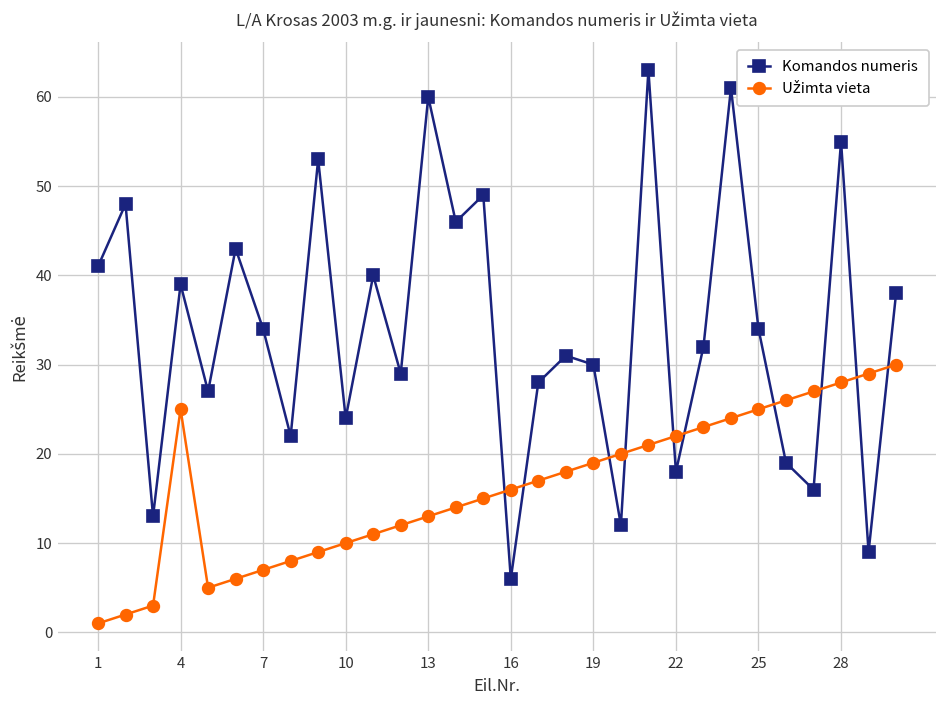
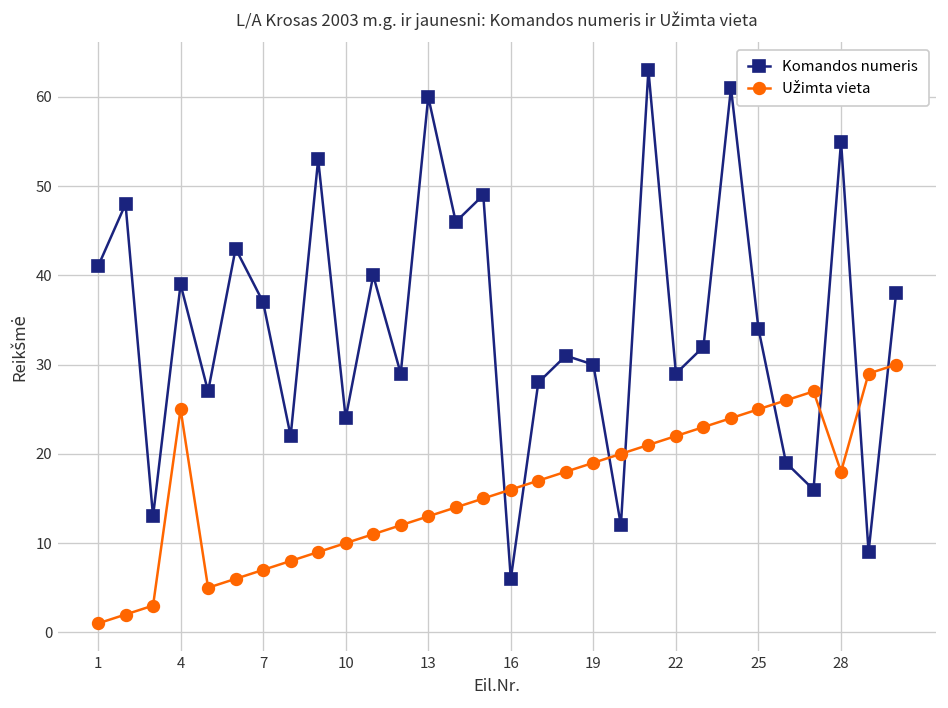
Komandos numeris, 7: 34 -> 37
Komandos numeris, 22: 18 -> 29
Užimta vieta, 28: 28 -> 18
